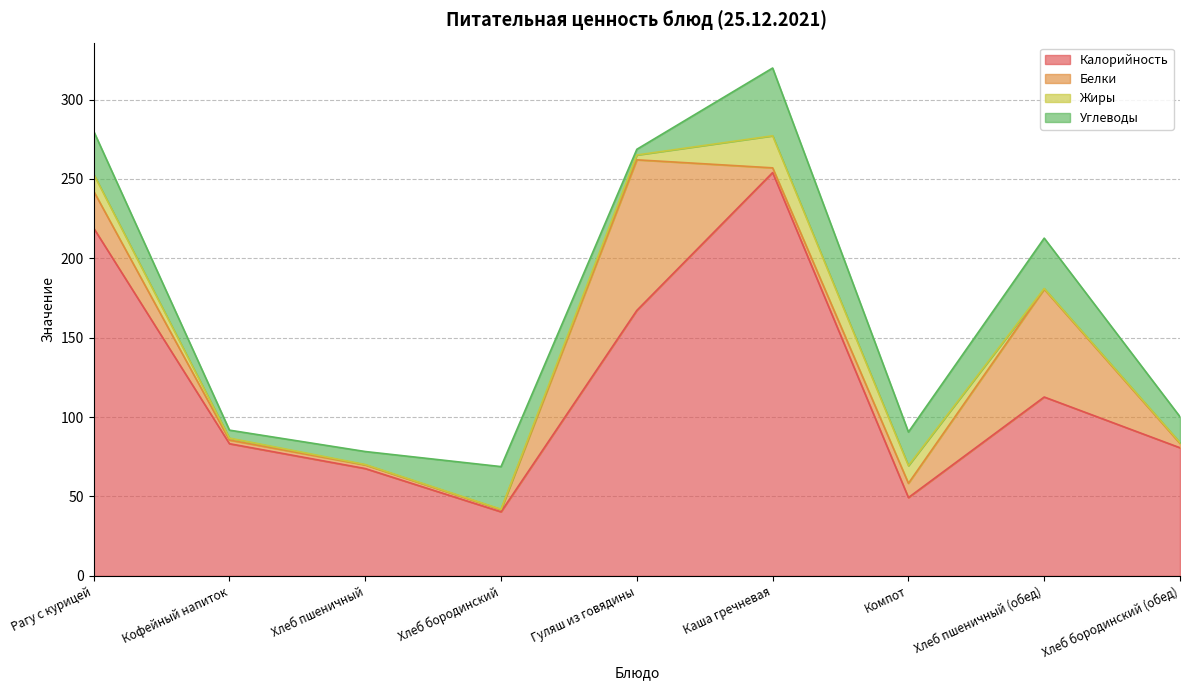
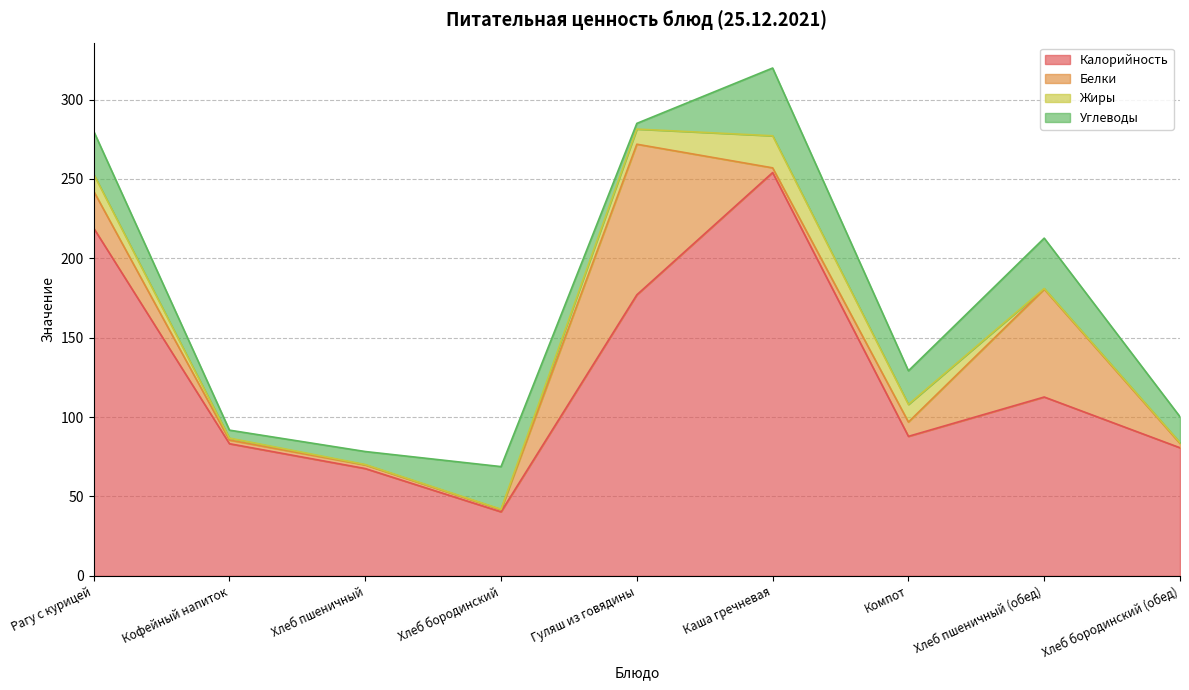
Калорийность, Гуляш из говядины: 167 -> 177
Жиры, Гуляш из говядины: 3 -> 10
Калорийность, Компот: 49 -> 88
